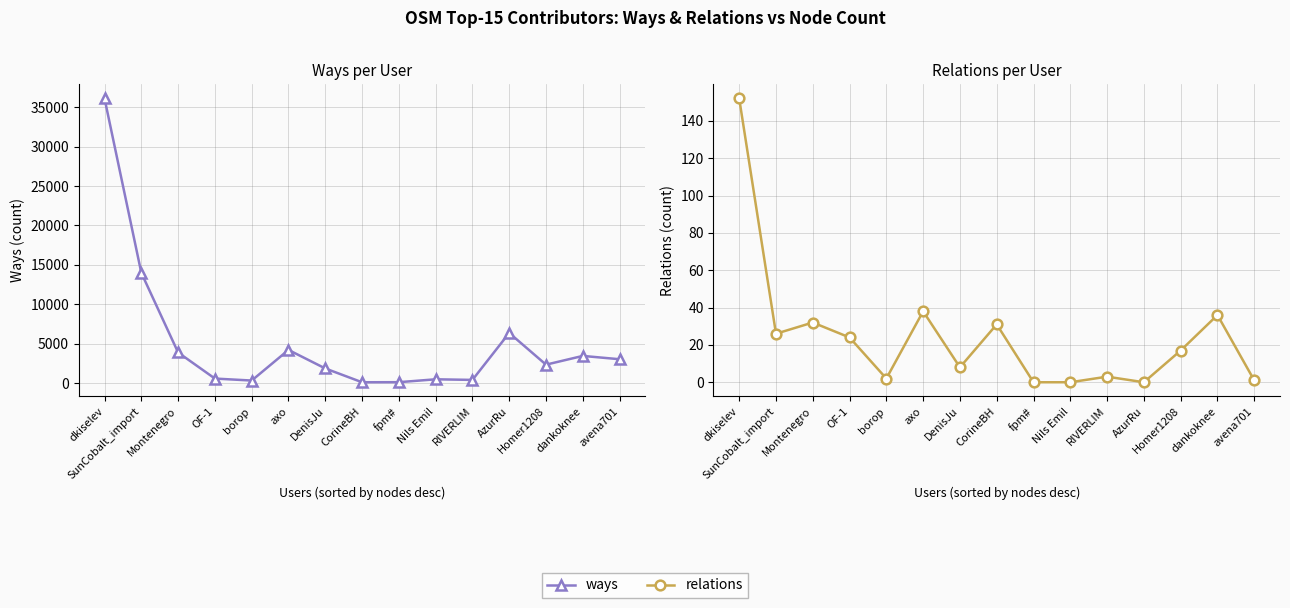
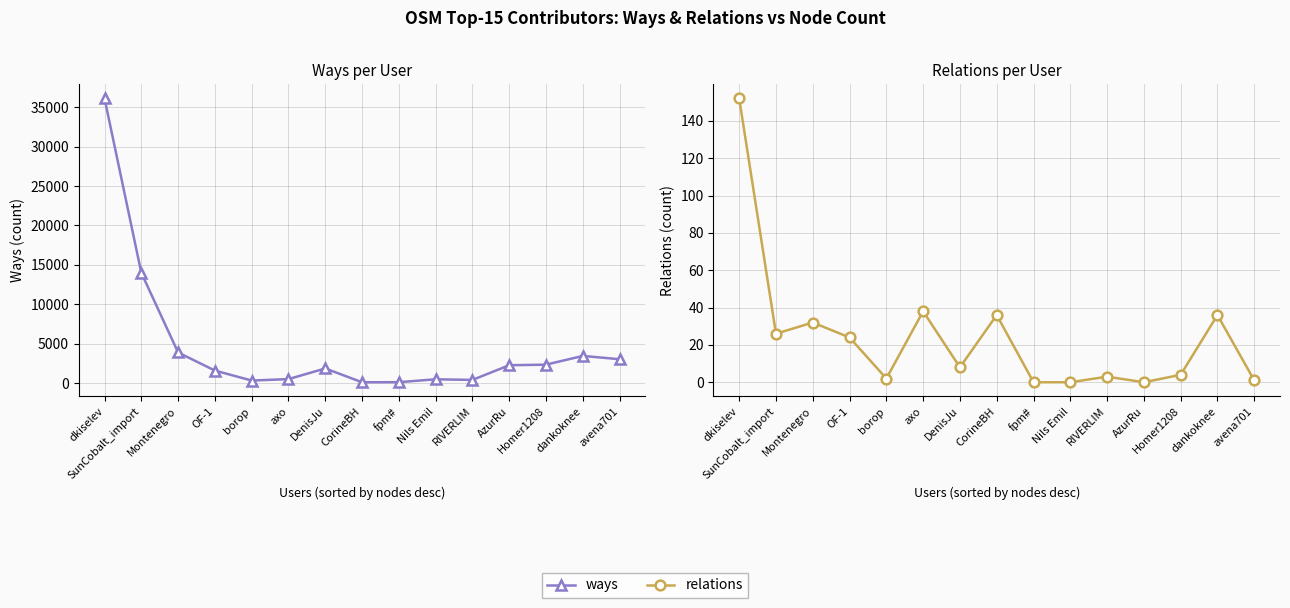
Ways per User, OF-1: 1000 -> 2000
Ways per User, axo: 4000 -> 1000
Ways per User, AzurRu: 6000 -> 2000
Relations per User, CorineBH: 31 -> 36
Relations per User, Homer1208: 17 -> 4
